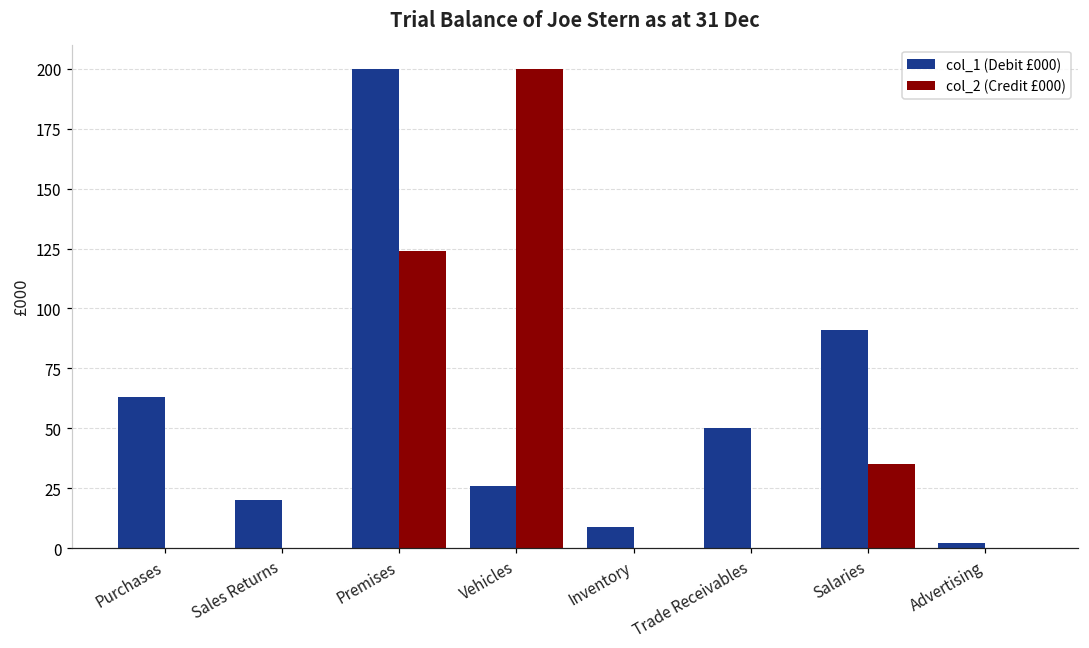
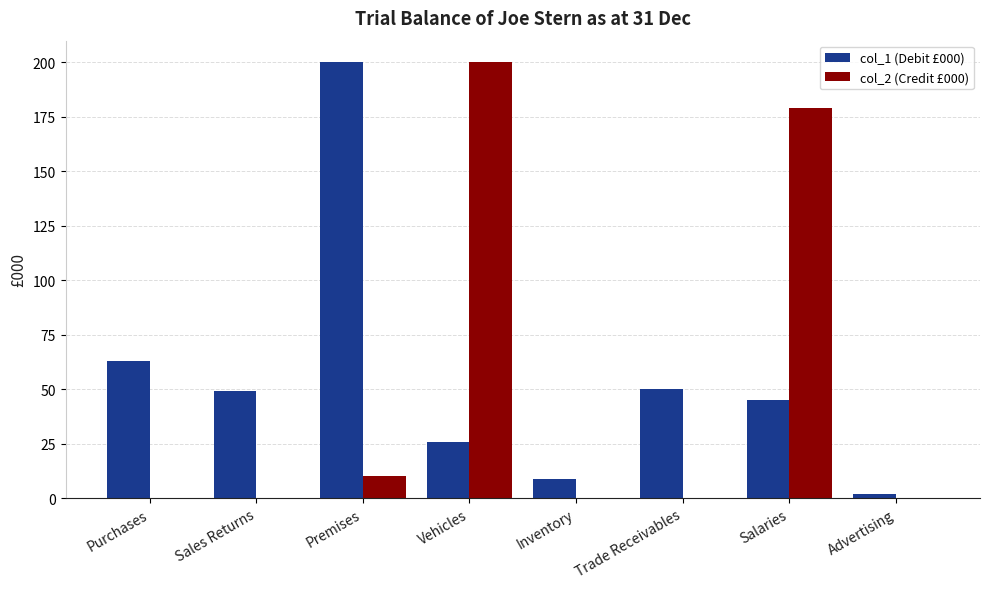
col_1 (Debit £000), Sales Returns: 20 -> 49
col_2 (Credit £000), Premises: 124 -> 10
col_1 (Debit £000), Salaries: 91 -> 45
col_2 (Credit £000), Salaries: 35 -> 179
